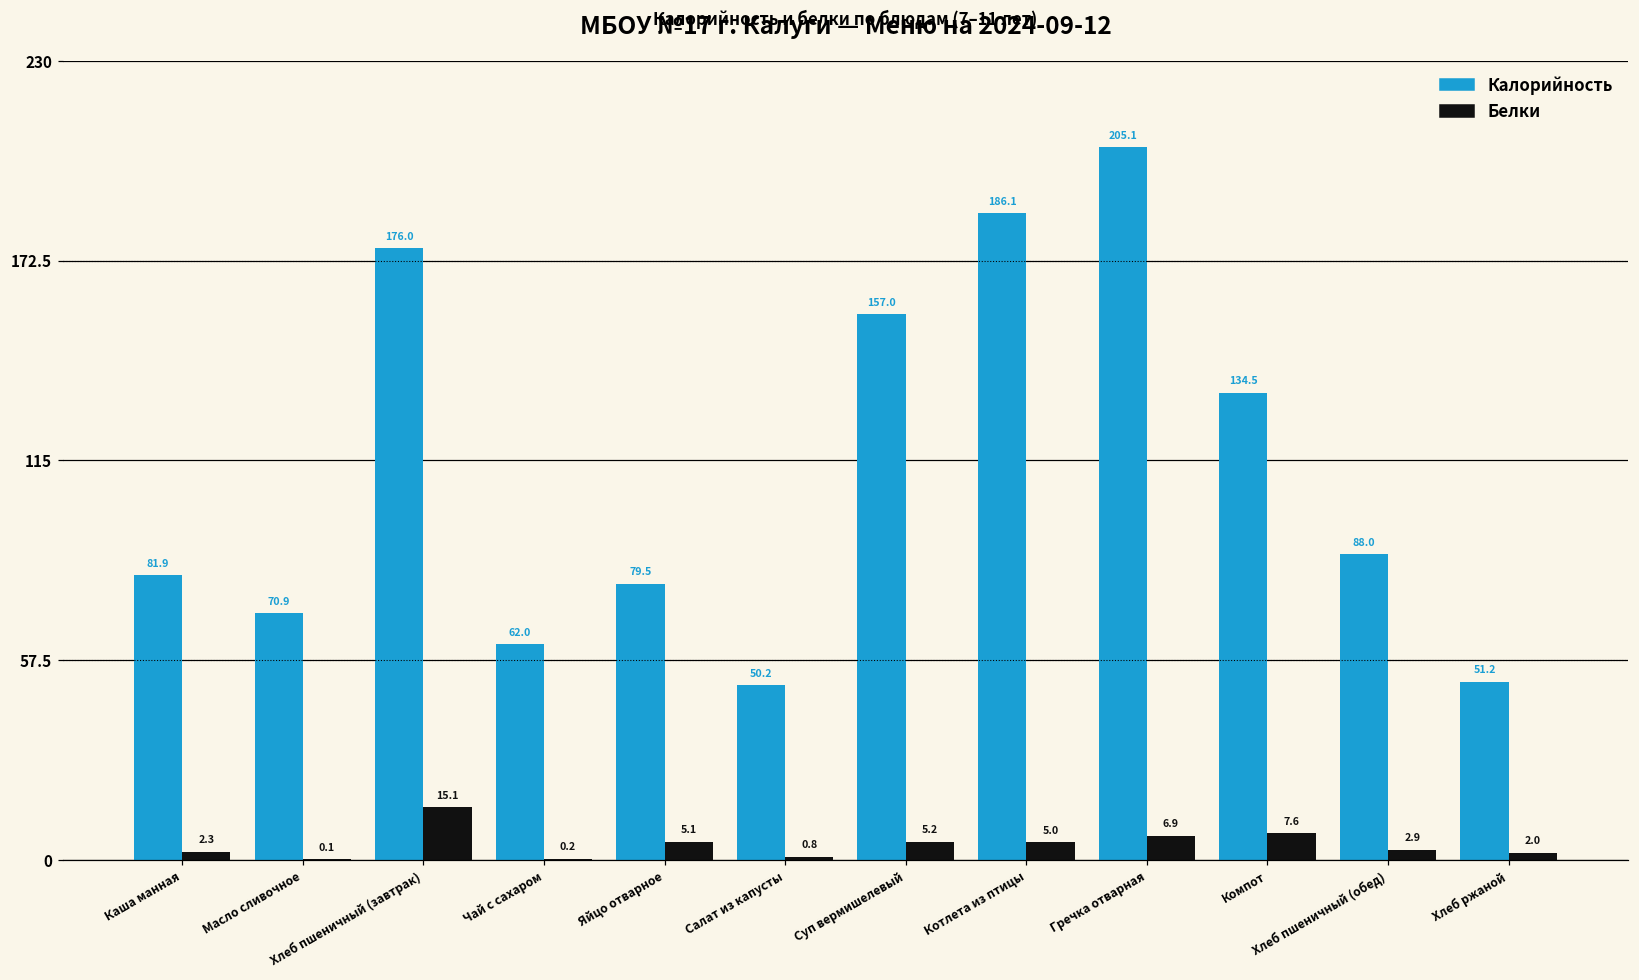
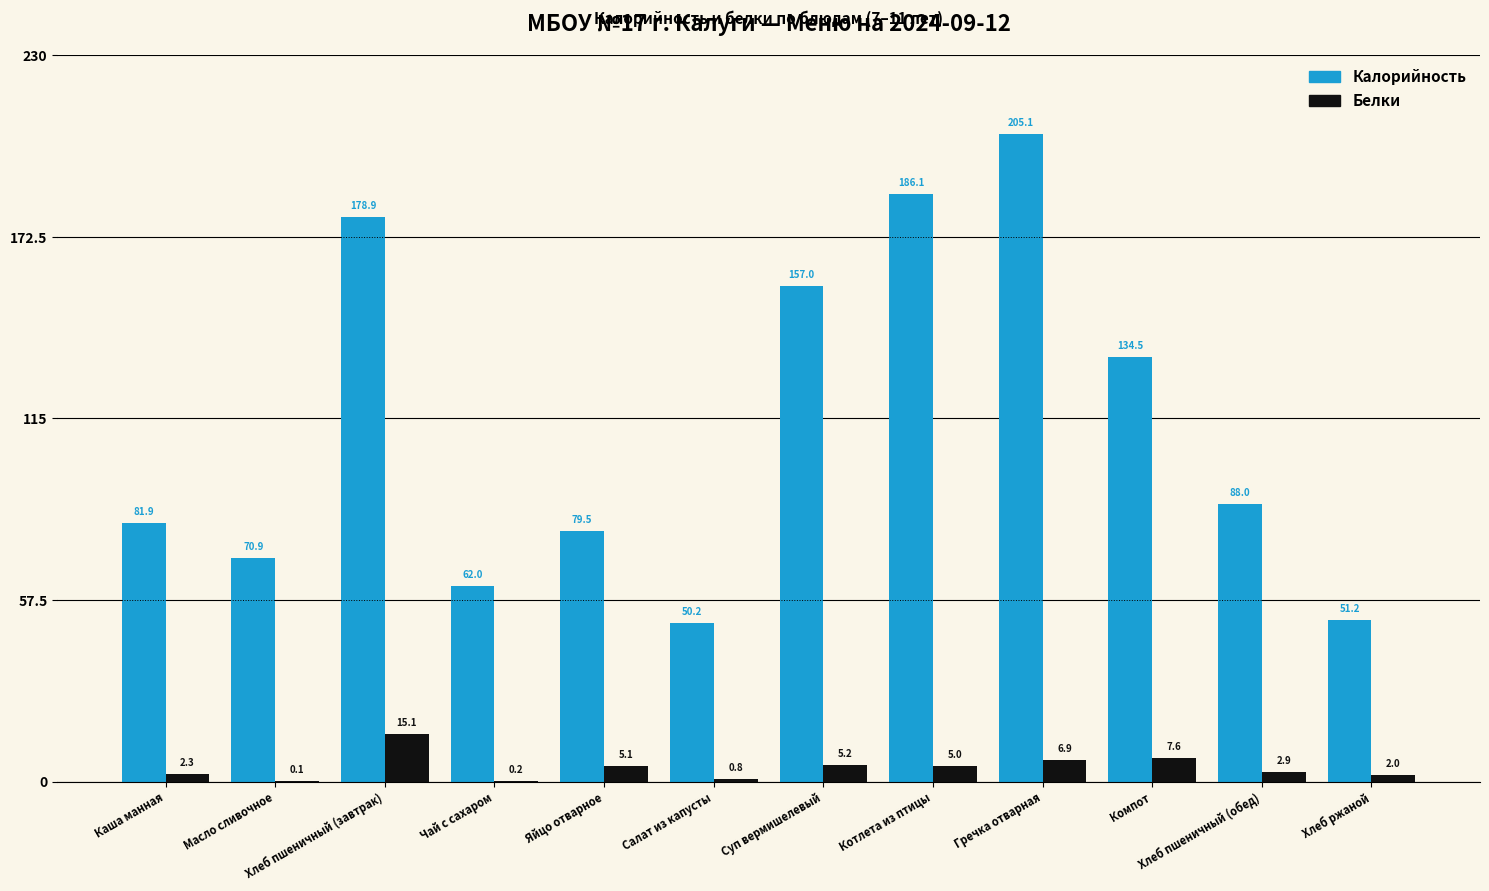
Калорийность, Хлеб пшеничный (завтрак): 176.0 -> 178.9
